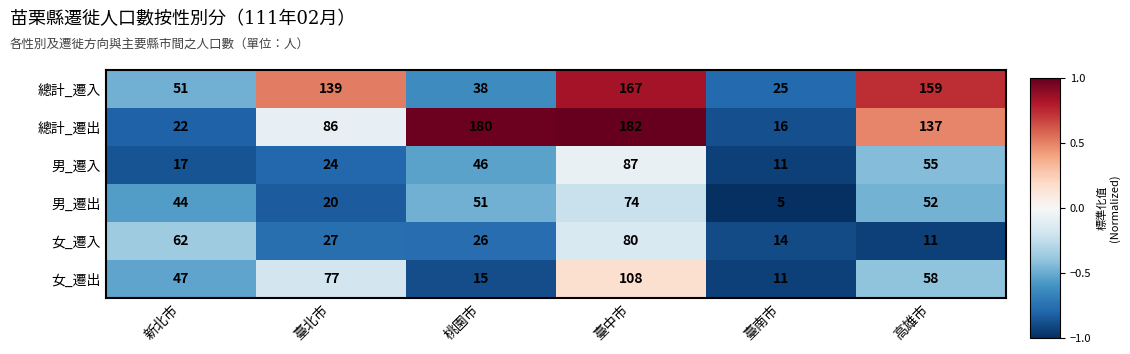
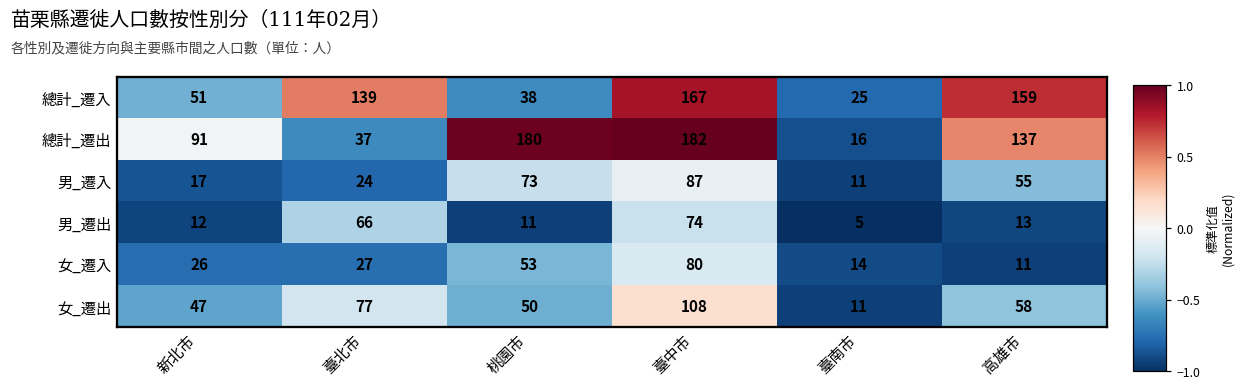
總計_遷出, 新北市: 22 -> 91
總計_遷出, 臺北市: 86 -> 37
男_遷入, 桃園市: 46 -> 73
男_遷出, 新北市: 44 -> 12
男_遷出, 臺北市: 20 -> 66
男_遷出, 桃園市: 51 -> 11
男_遷出, 高雄市: 52 -> 13
女_遷入, 新北市: 62 -> 26
女_遷入, 桃園市: 26 -> 53
女_遷出, 桃園市: 15 -> 50
